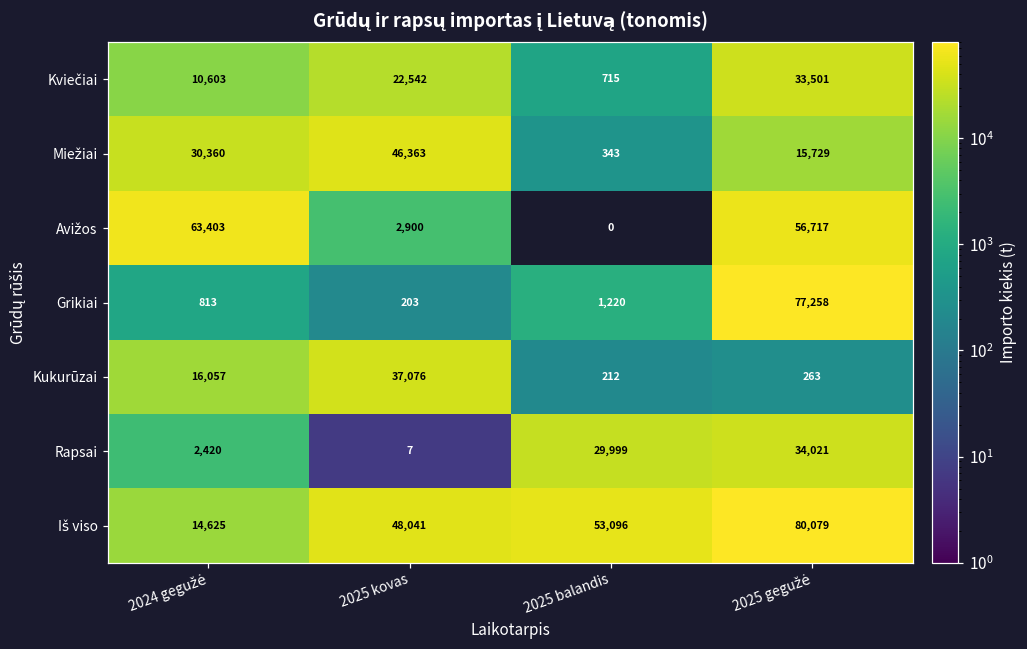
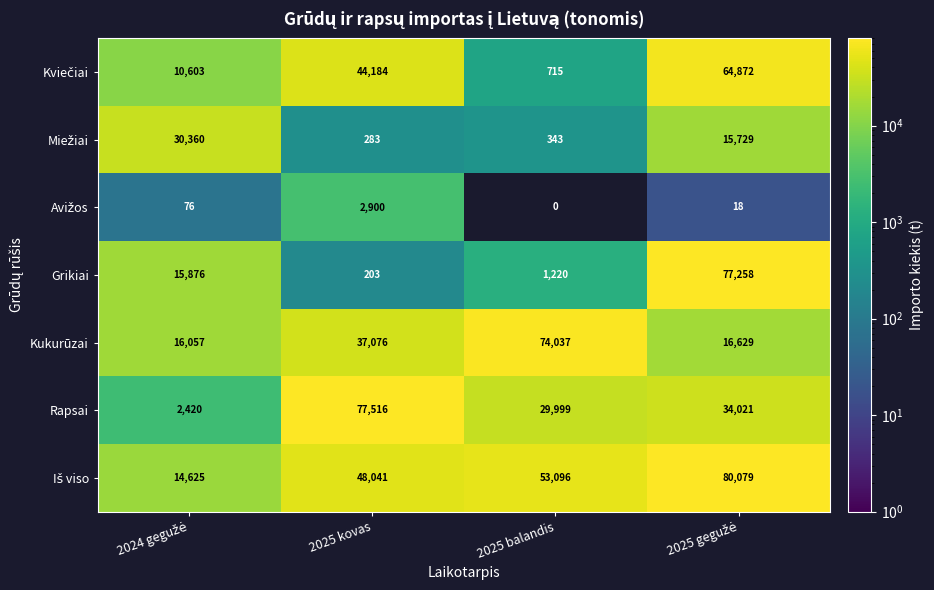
Kviečiai, 2025 kovas: 22,542 -> 44,184
Kviečiai, 2025 gegužė: 33,501 -> 64,872
Miežiai, 2025 kovas: 46,363 -> 283
Avižos, 2024 gegužė: 63,403 -> 76
Avižos, 2025 gegužė: 56,717 -> 18
Grikiai, 2024 gegužė: 813 -> 15,876
Kukurūzai, 2025 balandis: 212 -> 74,037
Kukurūzai, 2025 gegužė: 263 -> 16,629
Rapsai, 2025 kovas: 7 -> 77,516
